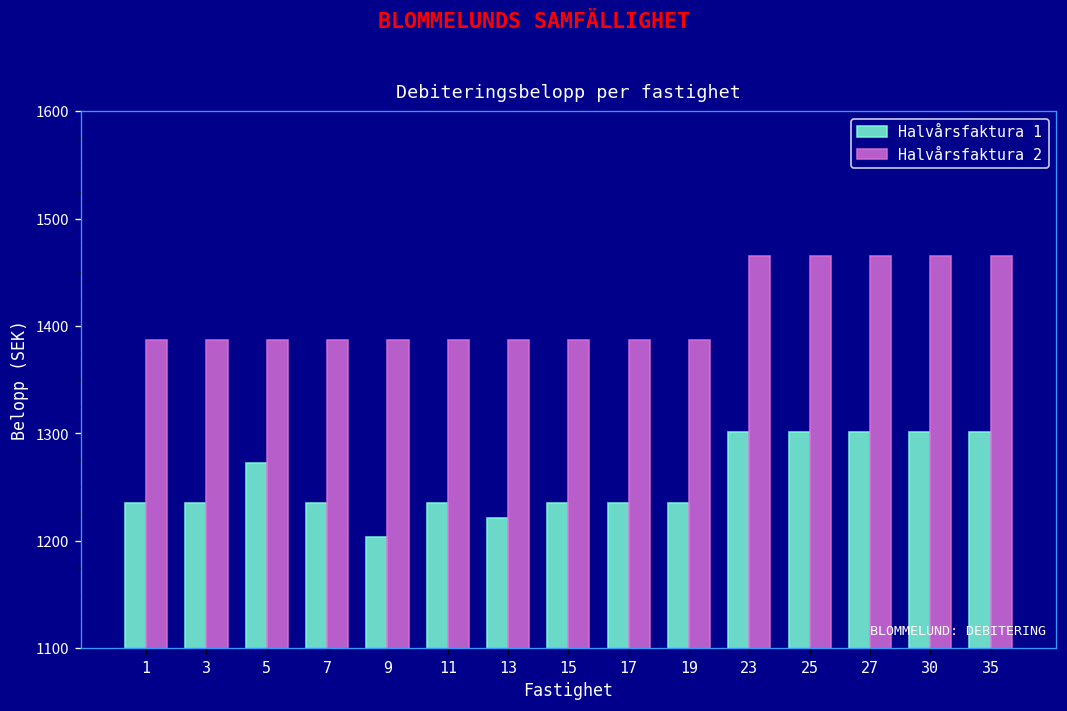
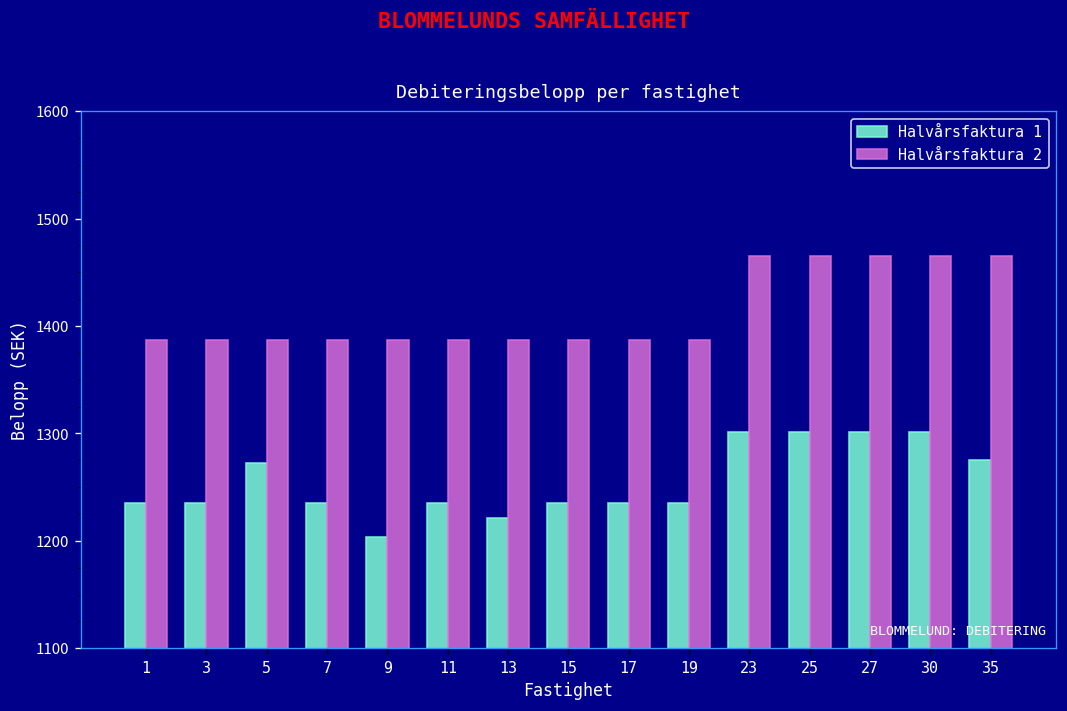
Halvårsfaktura 1, 35: 1300 -> 1280
